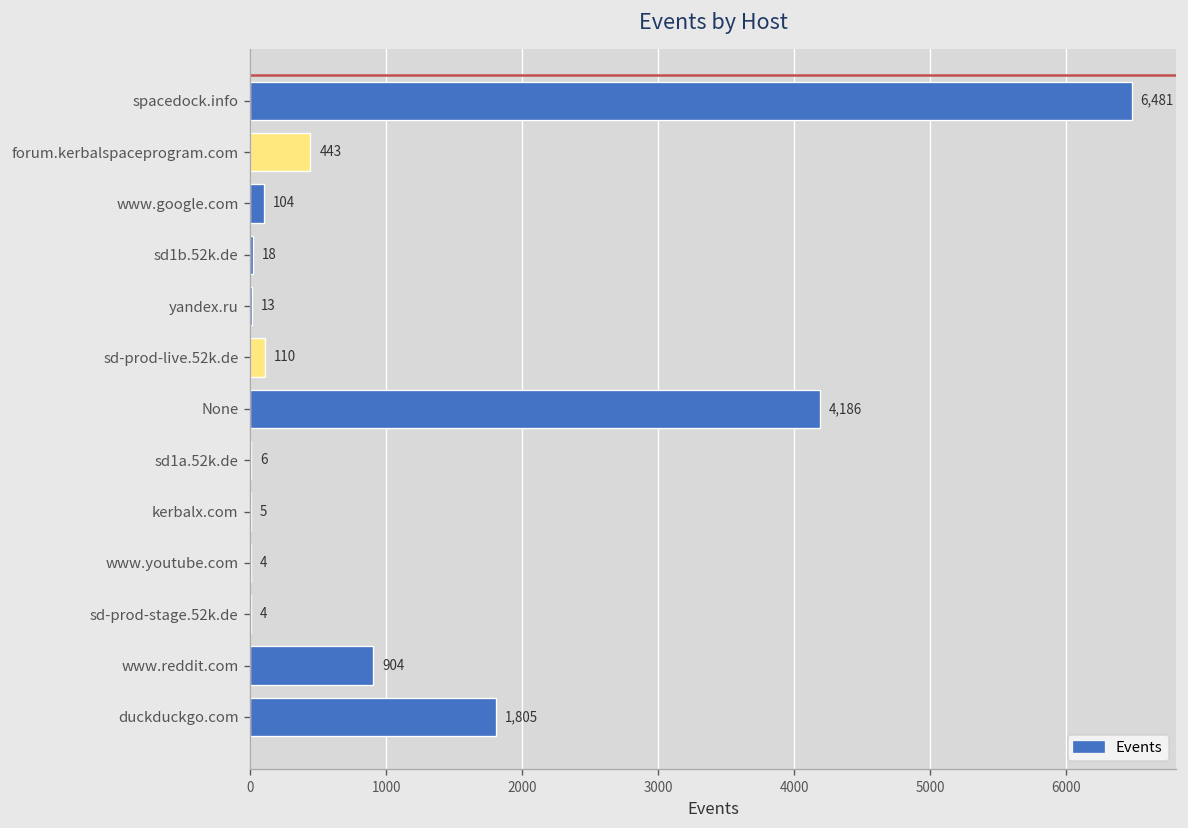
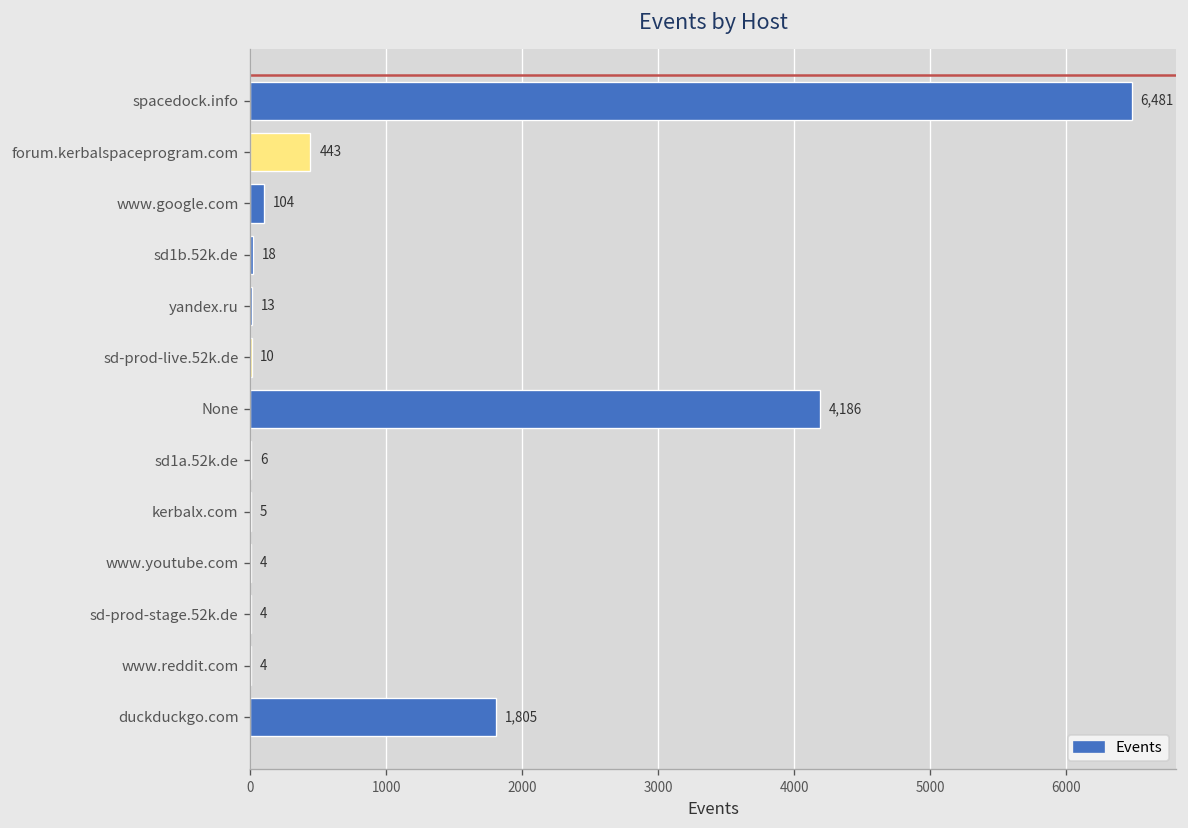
sd-prod-live.52k.de: 110 -> 10
www.reddit.com: 904 -> 4
